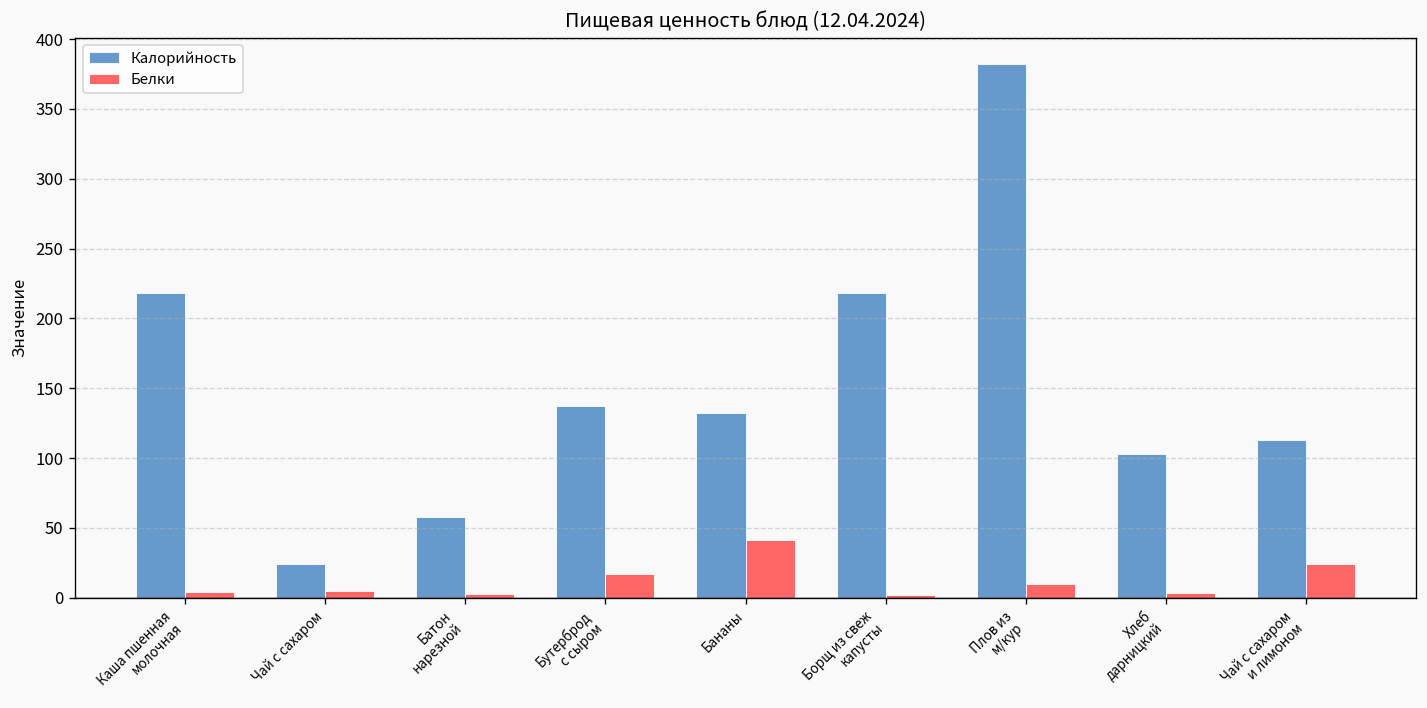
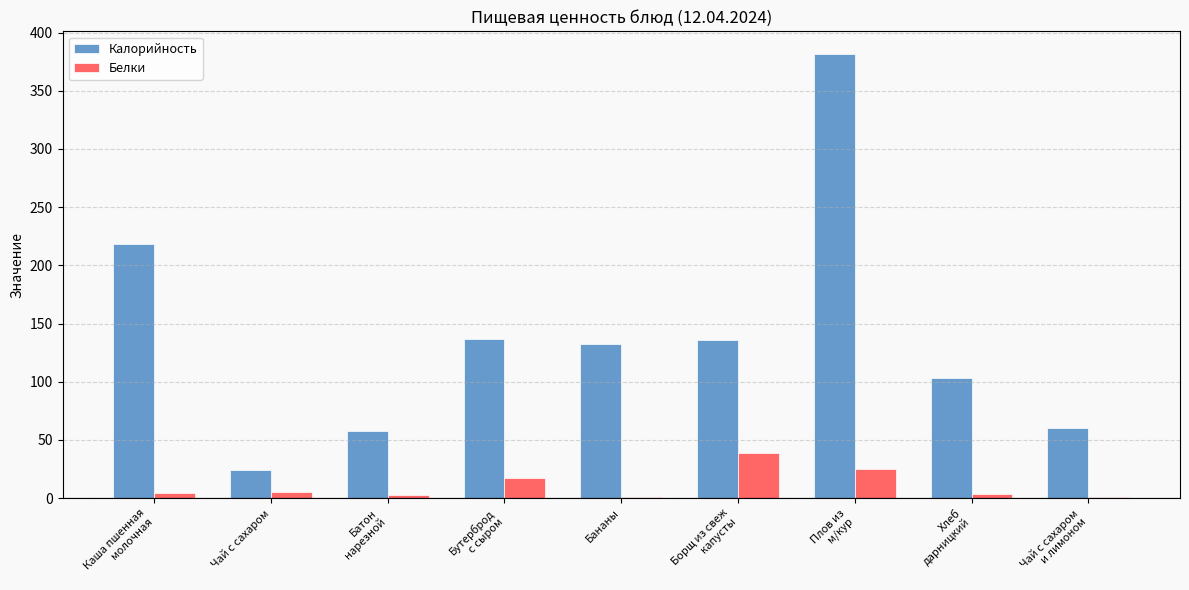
Белки, Бананы: 41 -> 1
Калорийность, Борщ из свеж капусты: 218 -> 136
Белки, Борщ из свеж капусты: 2 -> 39
Белки, Плов из м/кур: 10 -> 25
Калорийность, Чай с сахаром и лимоном: 113 -> 60
Белки, Чай с сахаром и лимоном: 24 -> 1
